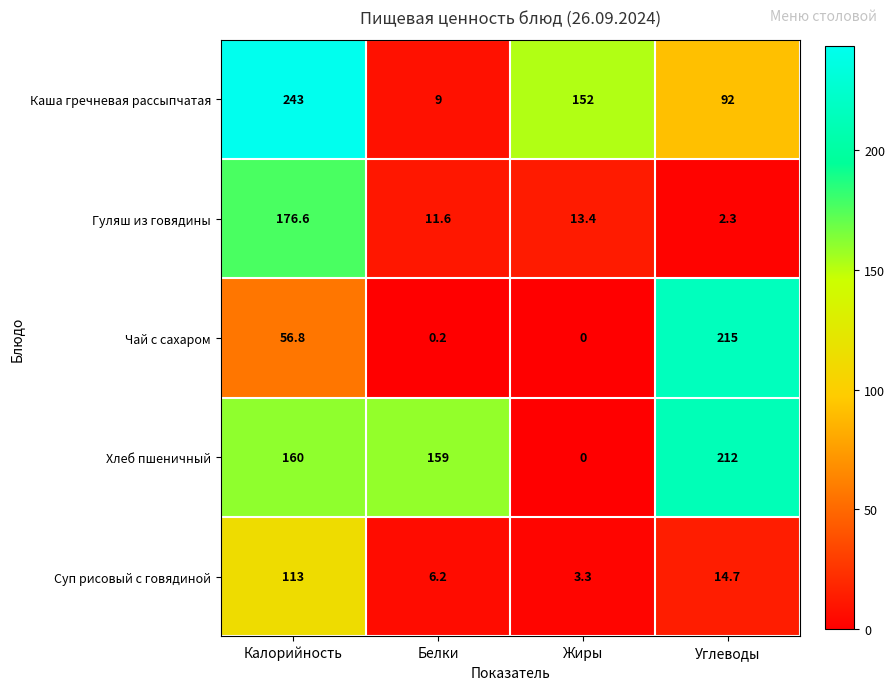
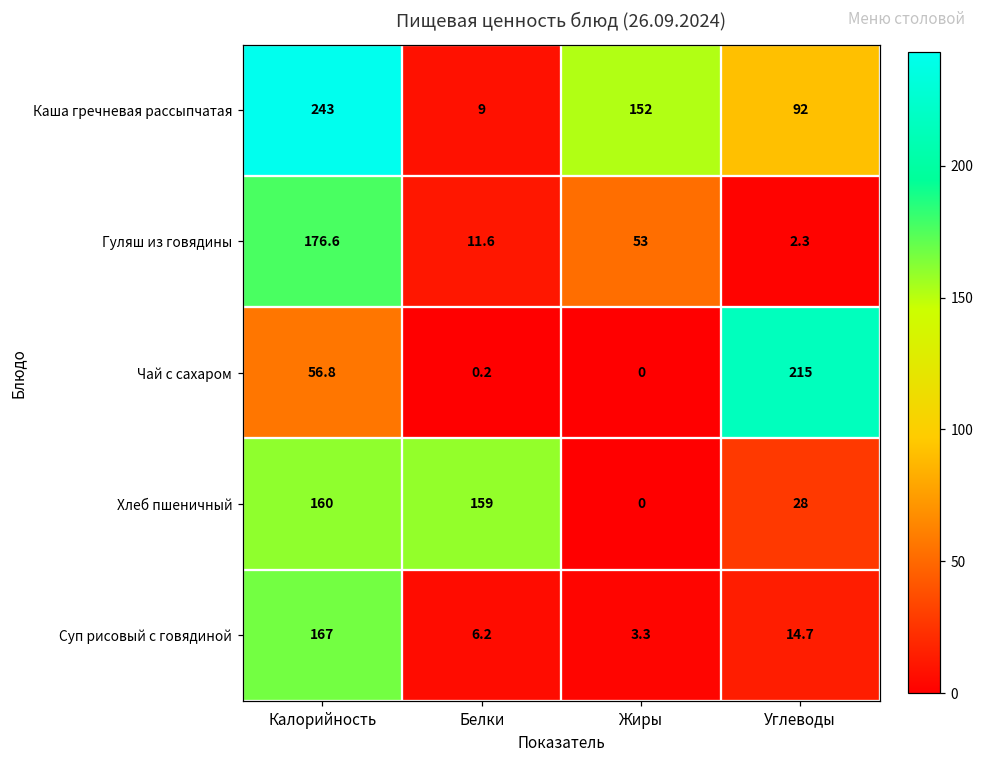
Гуляш из говядины, Жиры: 13.4 -> 53
Хлеб пшеничный, Углеводы: 212 -> 28
Суп рисовый с говядиной, Калорийность: 113 -> 167
